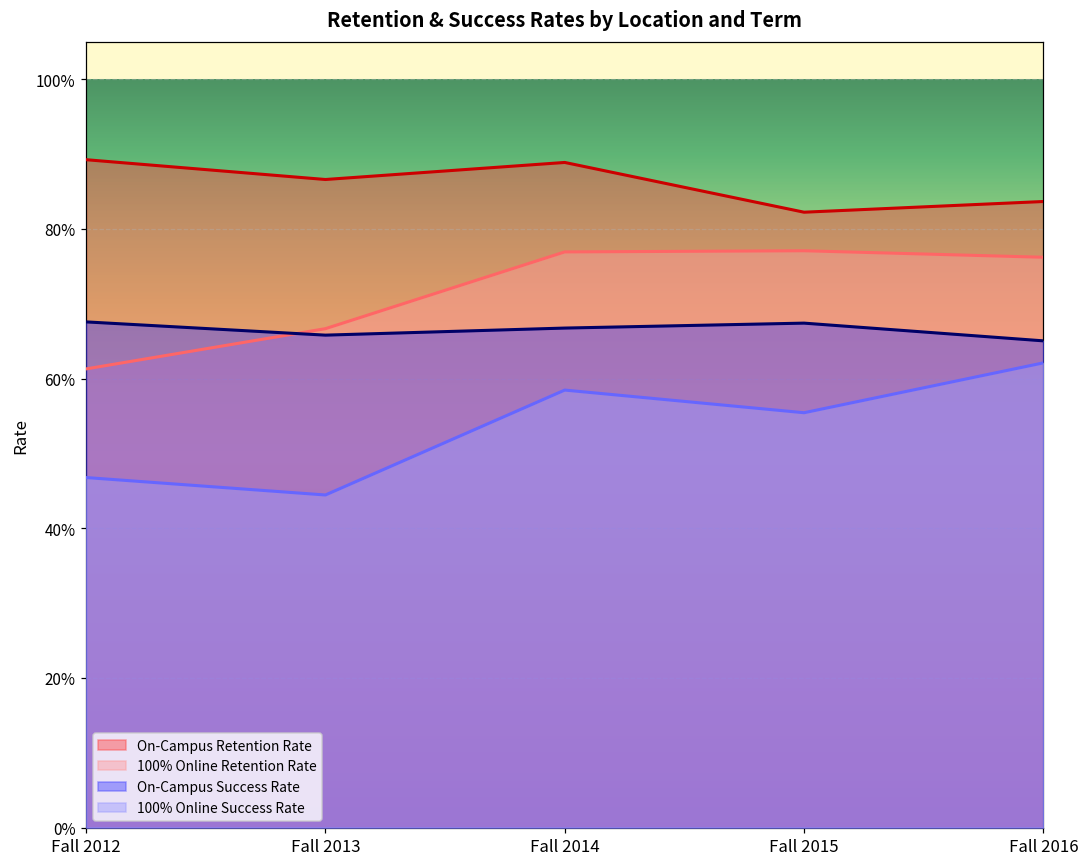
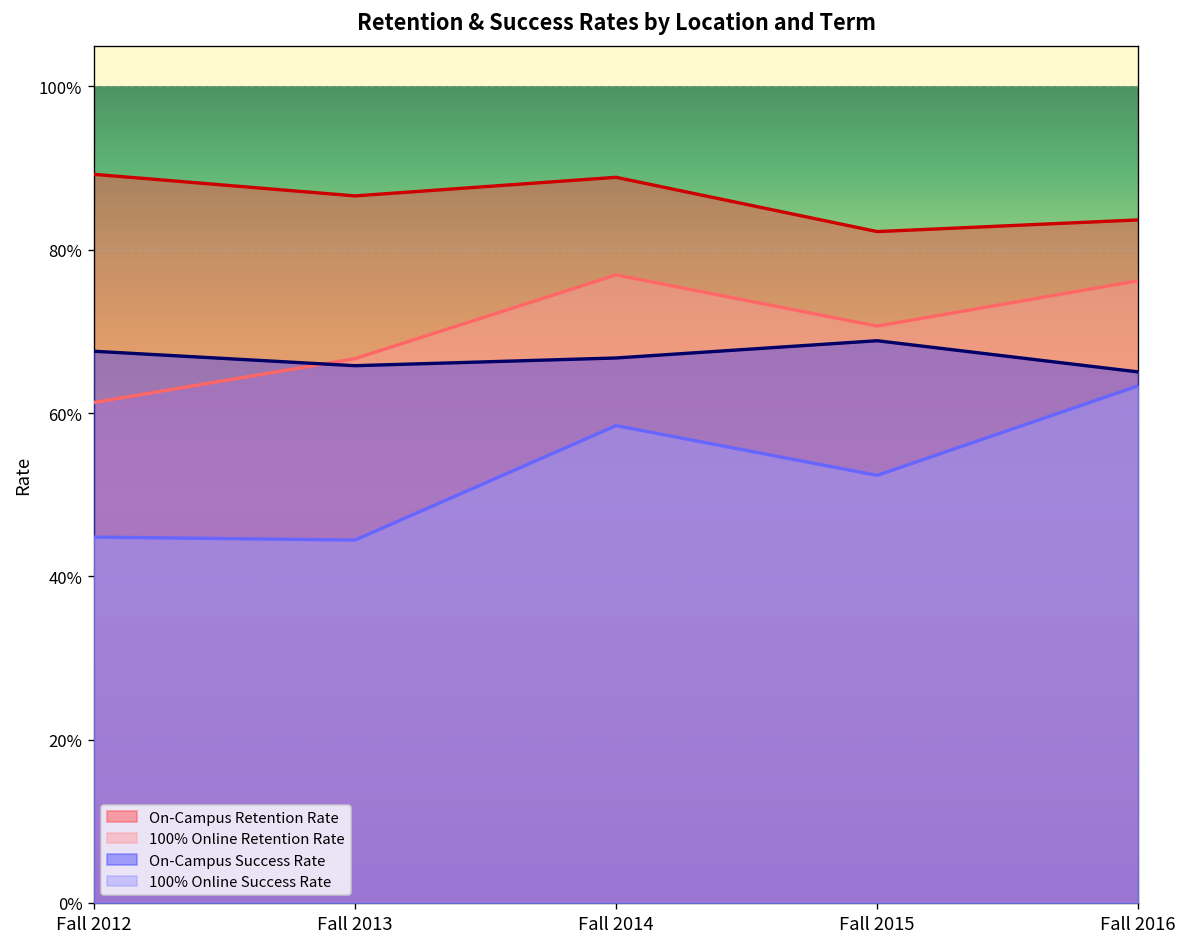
100% Online Success Rate, Fall 2012: 47% -> 45%
100% Online Retention Rate, Fall 2015: 77% -> 71%
On-Campus Success Rate, Fall 2015: 67% -> 69%
100% Online Success Rate, Fall 2015: 55% -> 52%
100% Online Success Rate, Fall 2016: 62% -> 63%
